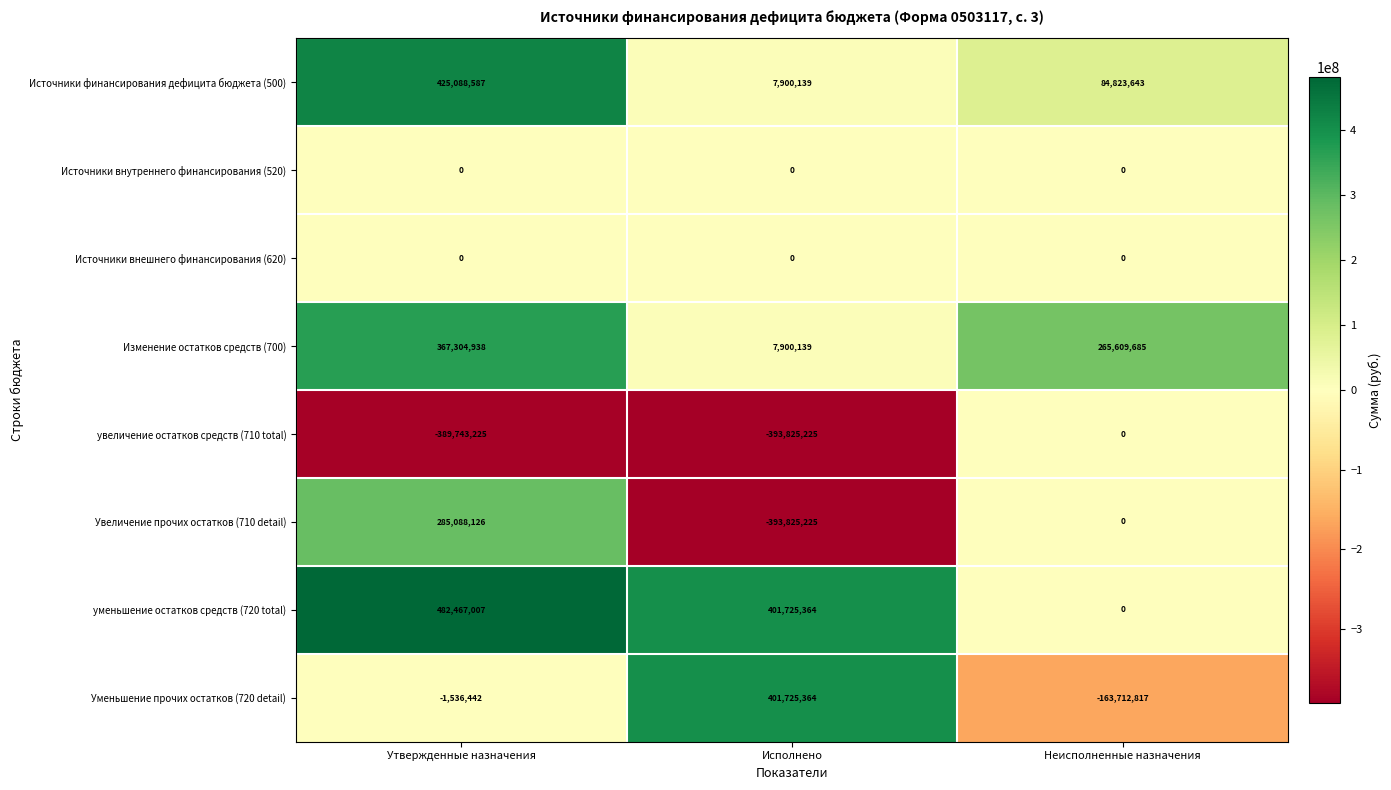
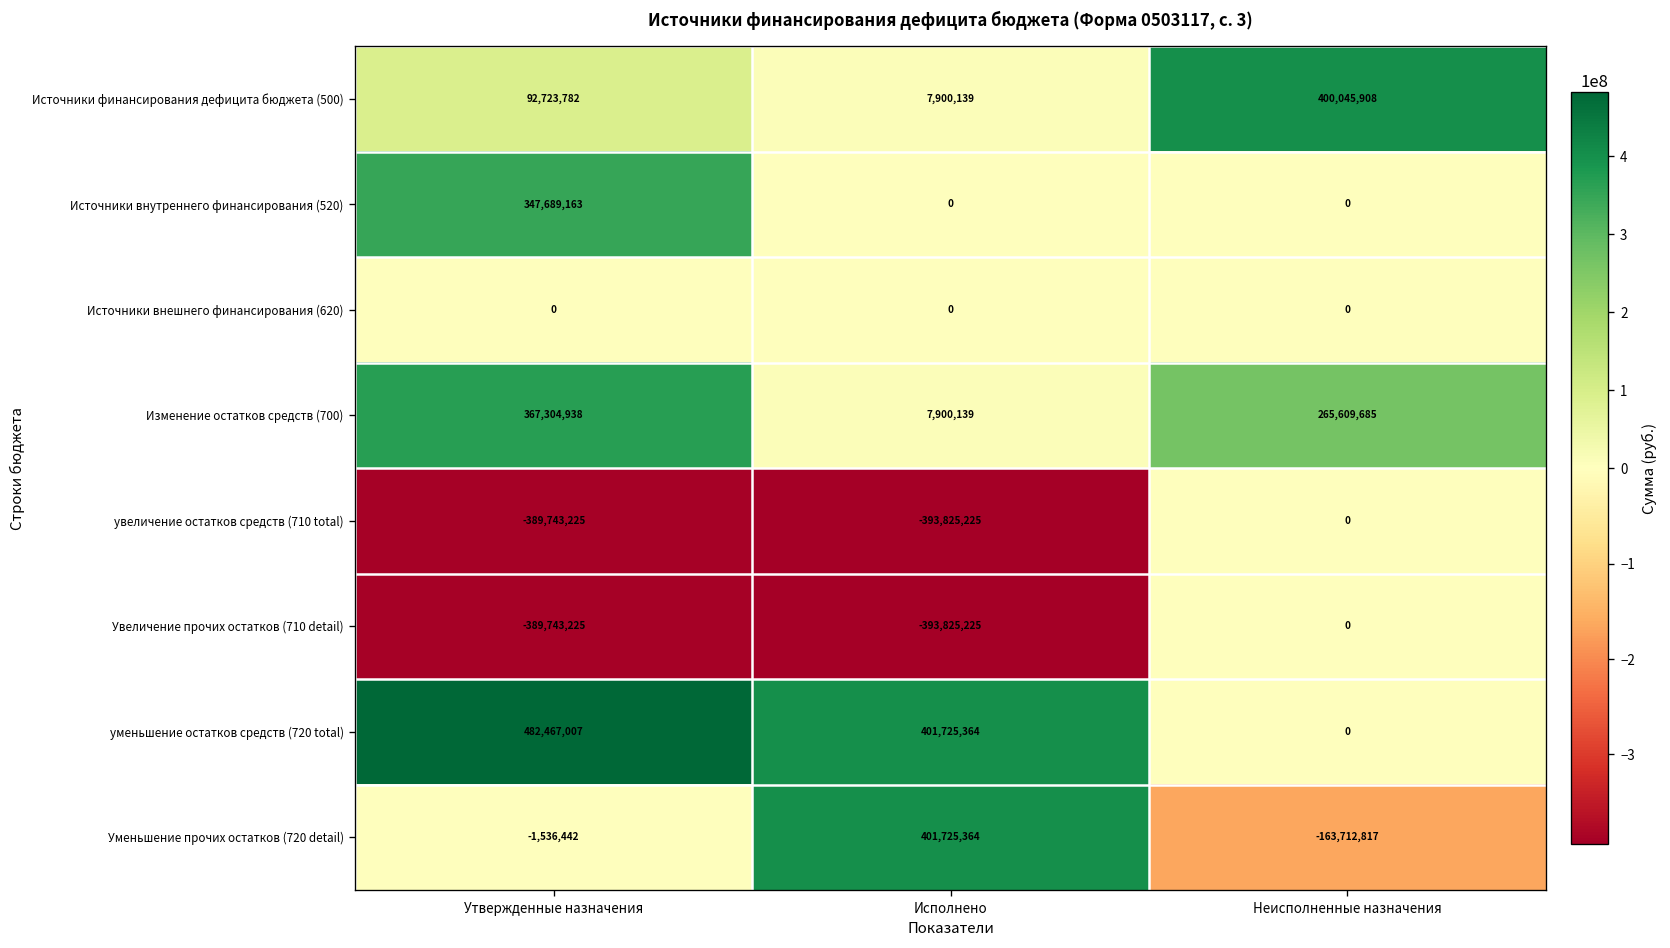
Источники финансирования дефицита бюджета (500), Утвержденные назначения: 425,088,587 -> 92,723,782
Источники финансирования дефицита бюджета (500), Неисполненные назначения: 84,823,643 -> 400,045,908
Источники внутреннего финансирования (520), Утвержденные назначения: 0 -> 347,689,163
Увеличение прочих остатков (710 detail), Утвержденные назначения: 285,088,126 -> -389,743,225
